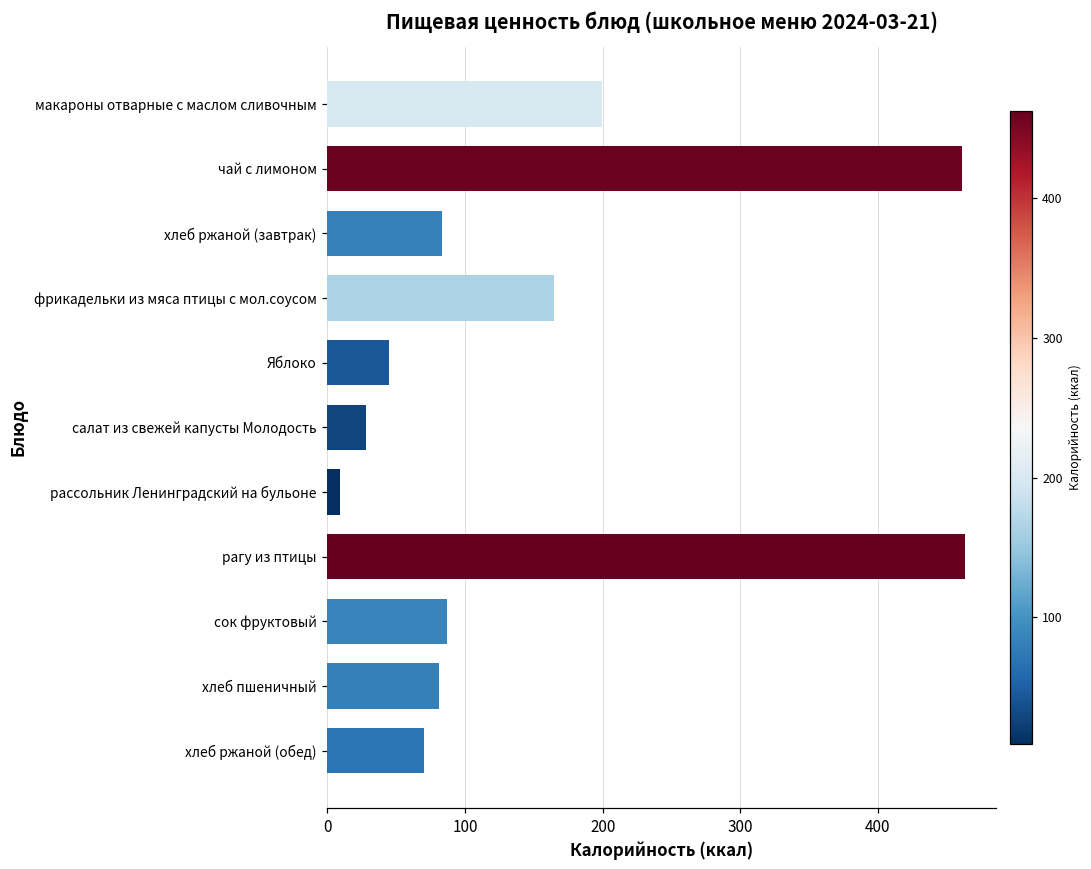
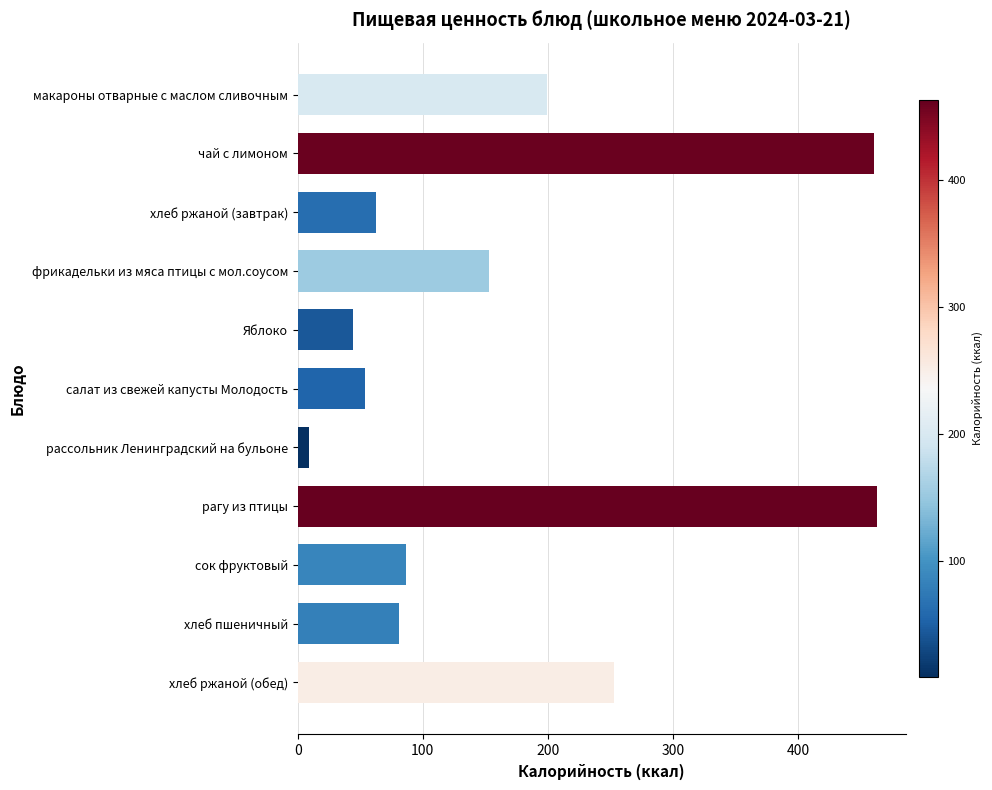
хлеб ржаной (завтрак): 83 -> 63
фрикадельки из мяса птицы с мол.соусом: 165 -> 153
салат из свежей капусты Молодость: 28 -> 54
хлеб ржаной (обед): 70 -> 253
